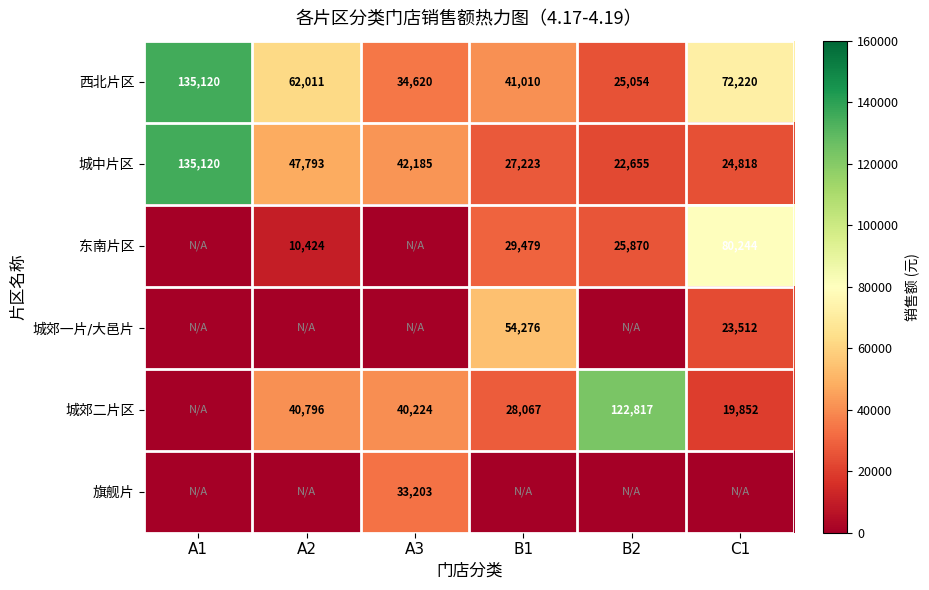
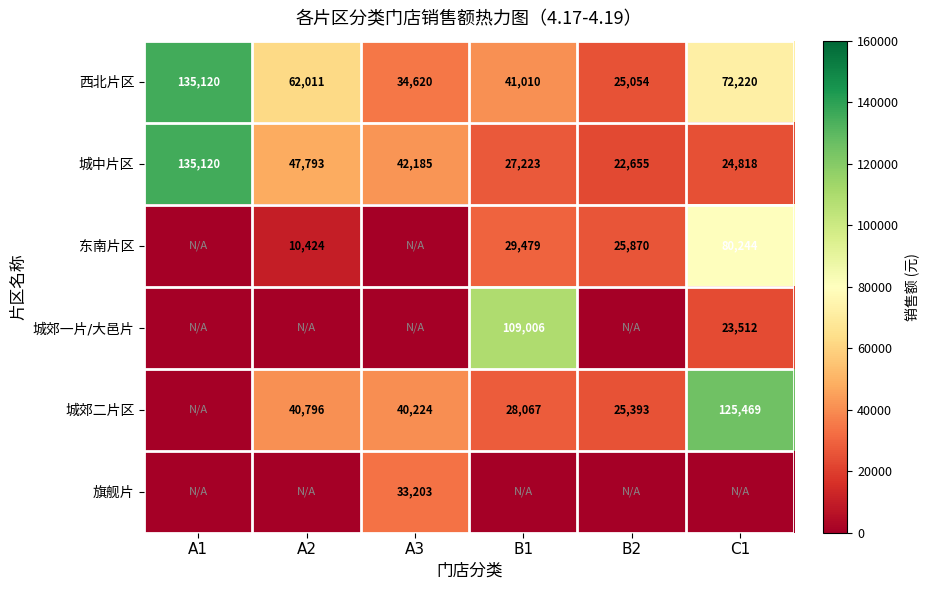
城郊一片/大邑片, B1: 54,276 -> 109,006
城郊二片区, B2: 122,817 -> 25,393
城郊二片区, C1: 19,852 -> 125,469
